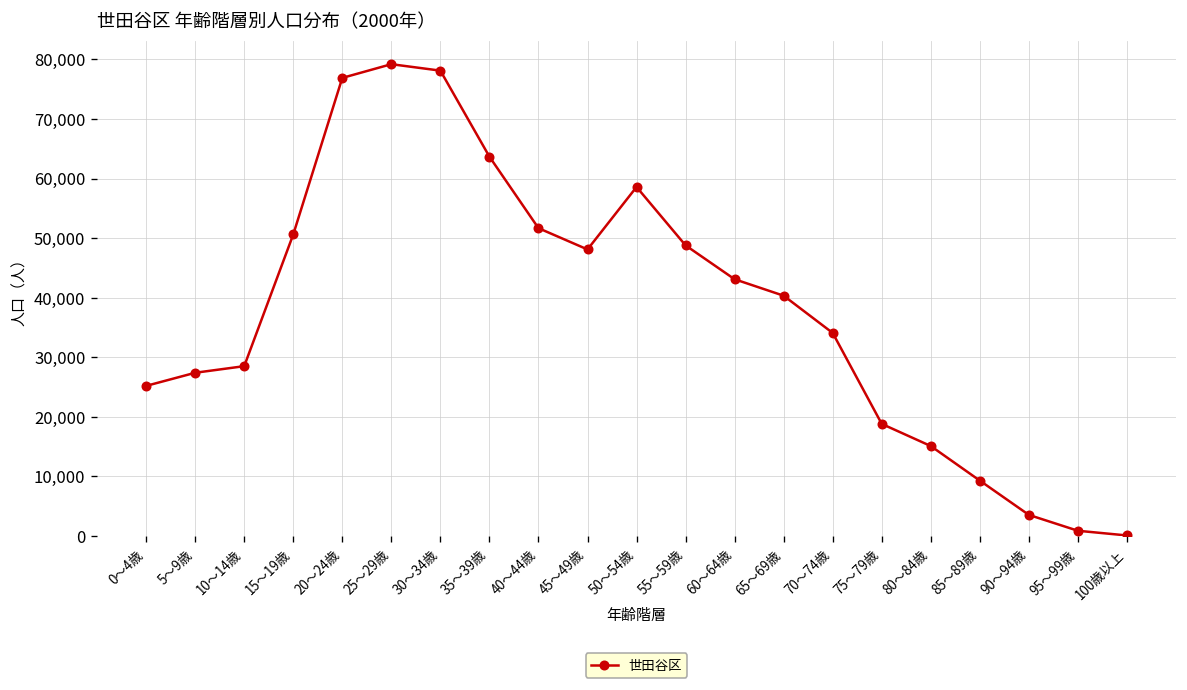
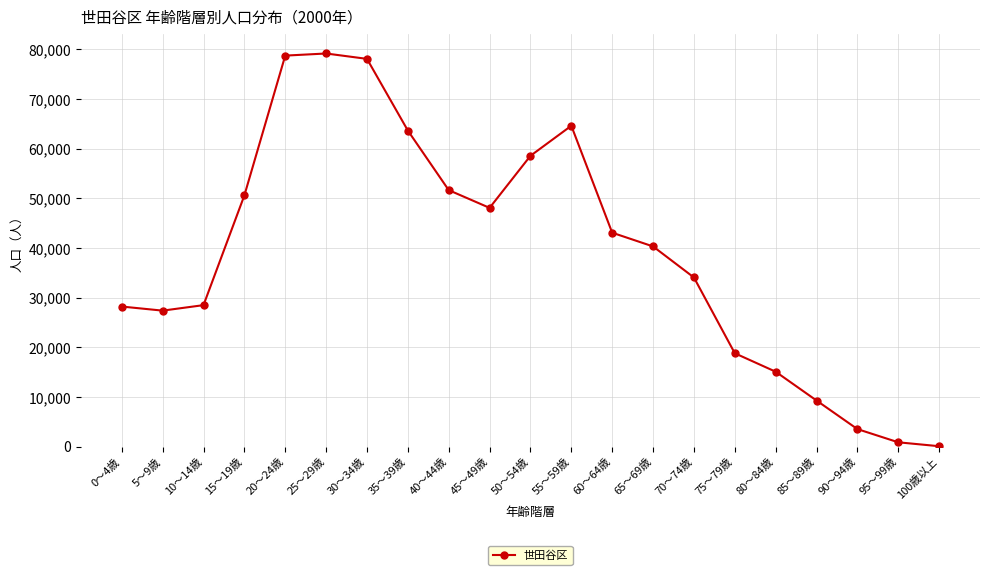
0～4歳: 25,000 -> 28,000
20～24歳: 77,000 -> 79,000
55～59歳: 49,000 -> 65,000
